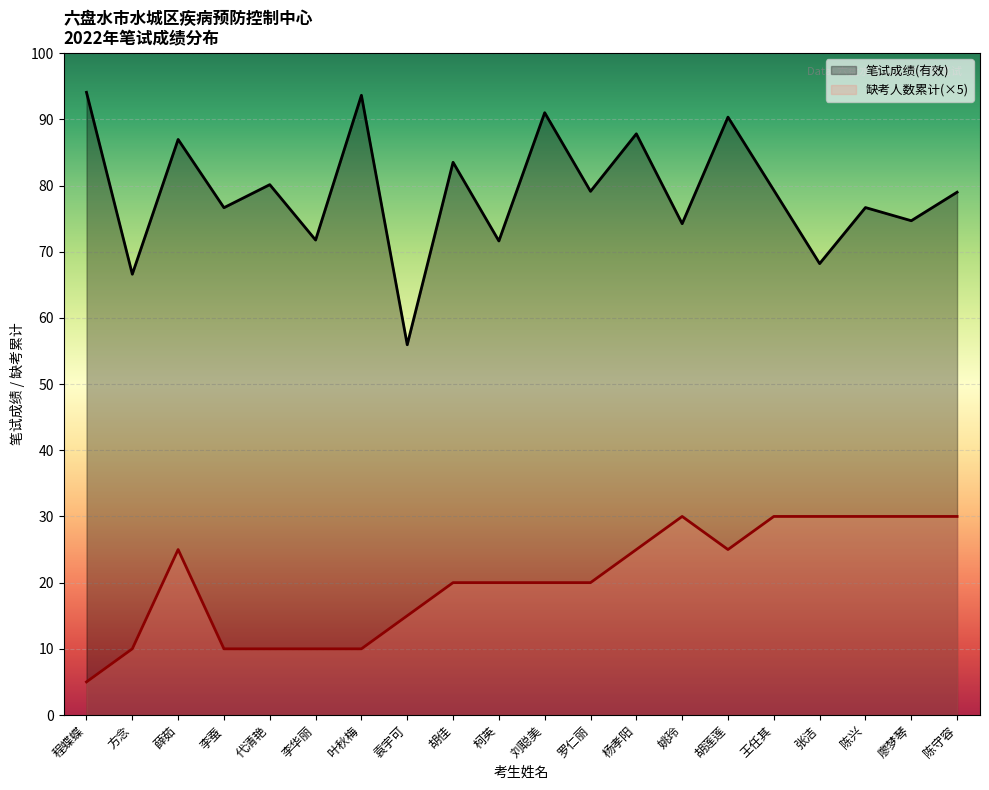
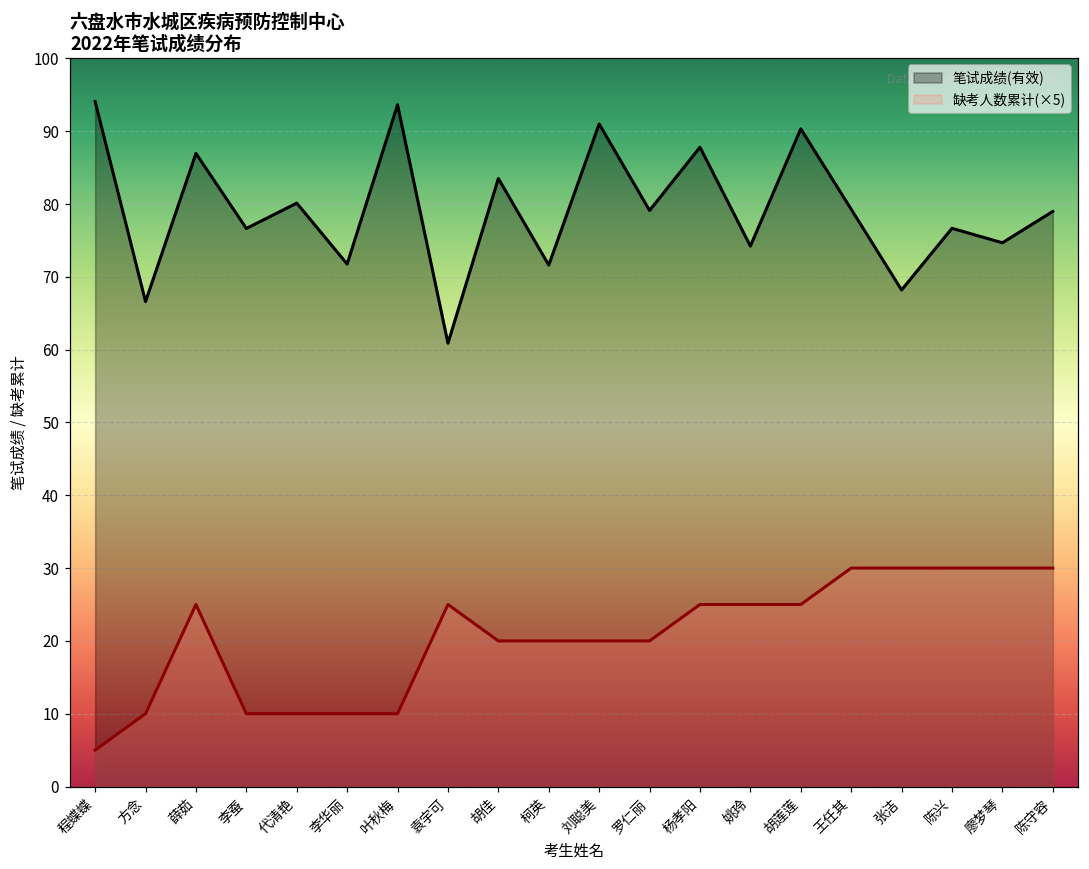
笔试成绩(有效), 袁宇可: 56 -> 61
缺考人数累计(×5), 袁宇可: 15 -> 25
缺考人数累计(×5), 姚玲: 30 -> 25
